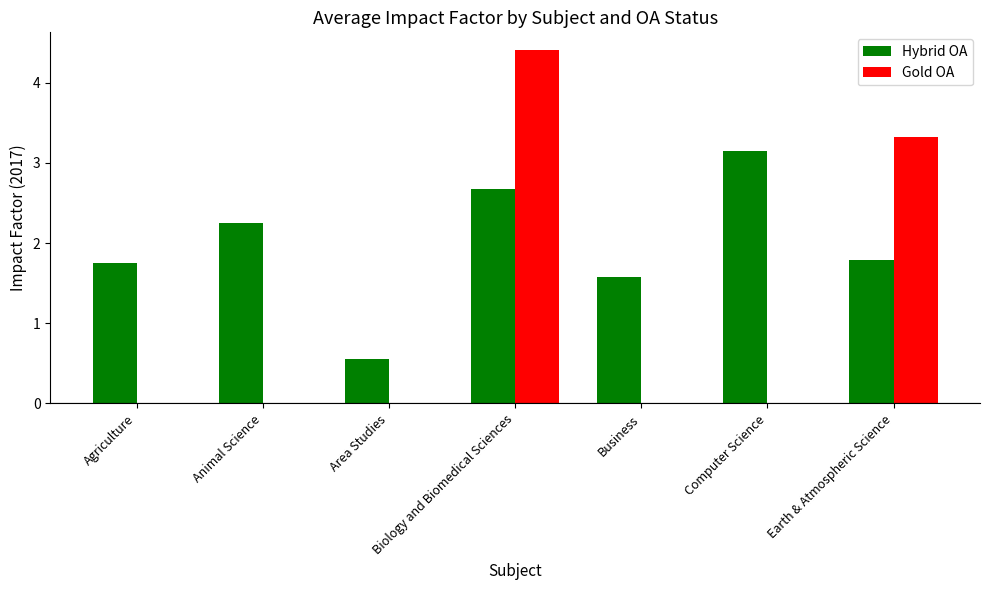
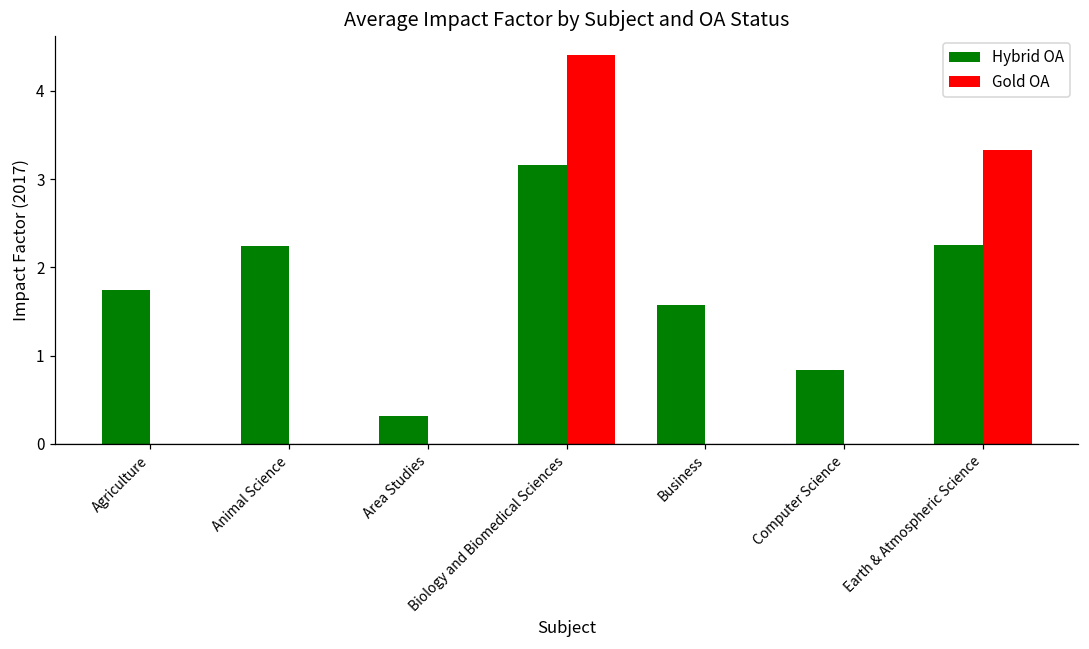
Hybrid OA, Area Studies: 0.6 -> 0.3
Hybrid OA, Biology and Biomedical Sciences: 2.7 -> 3.2
Hybrid OA, Computer Science: 3.1 -> 0.8
Hybrid OA, Earth & Atmospheric Science: 1.8 -> 2.3
